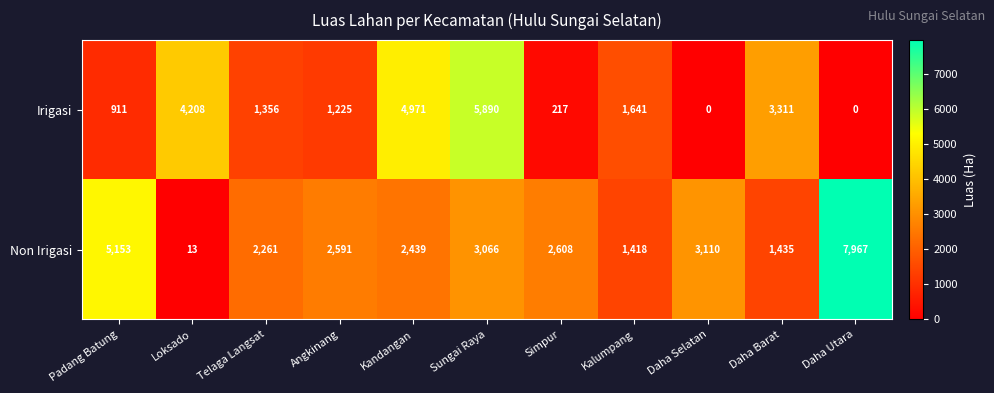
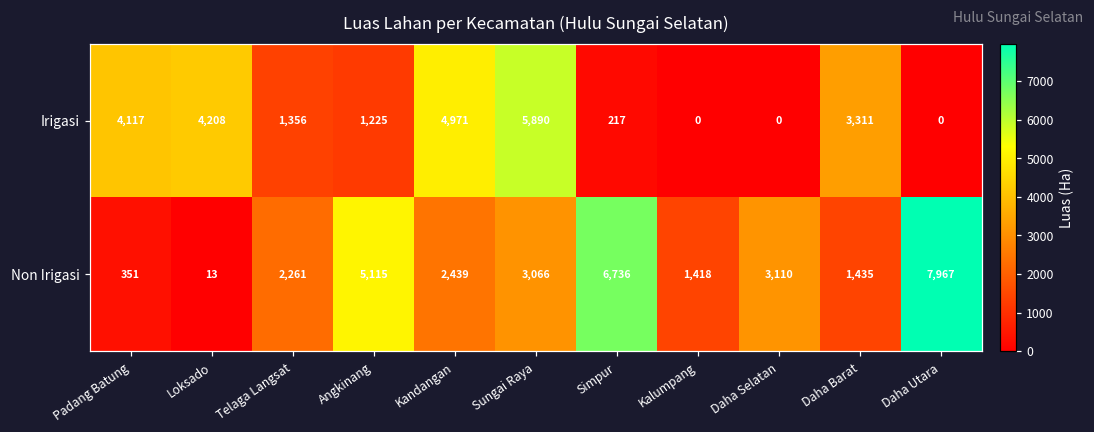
Irigasi, Padang Batung: 911 -> 4,117
Irigasi, Kalumpang: 1,641 -> 0
Non Irigasi, Padang Batung: 5,153 -> 351
Non Irigasi, Angkinang: 2,591 -> 5,115
Non Irigasi, Simpur: 2,608 -> 6,736
